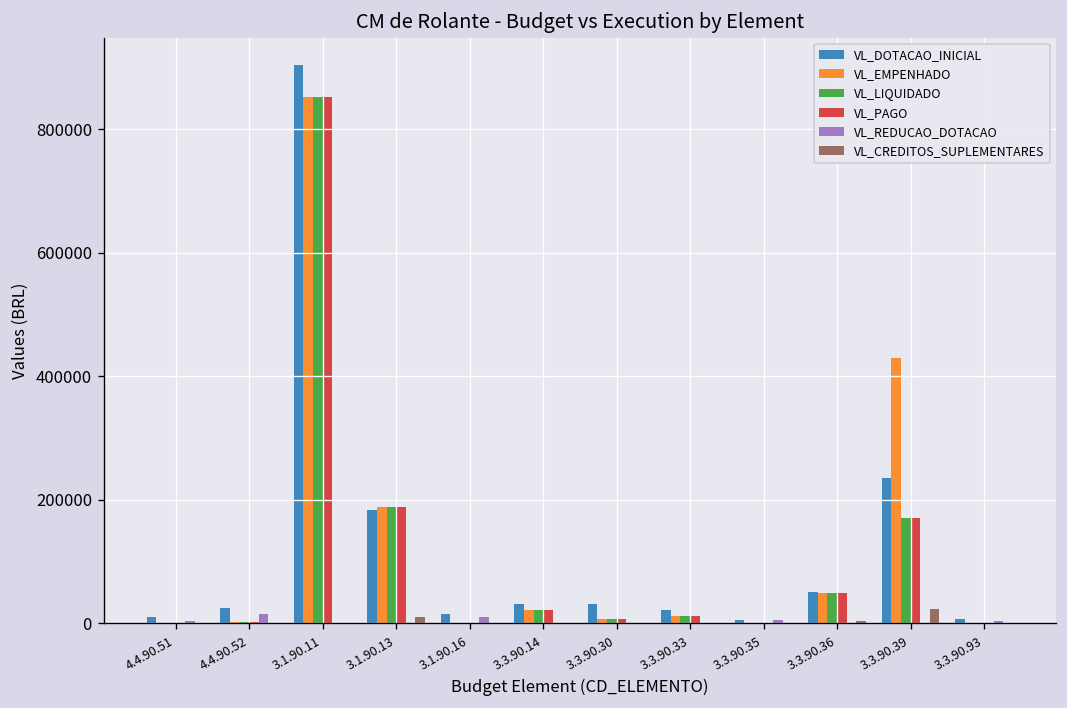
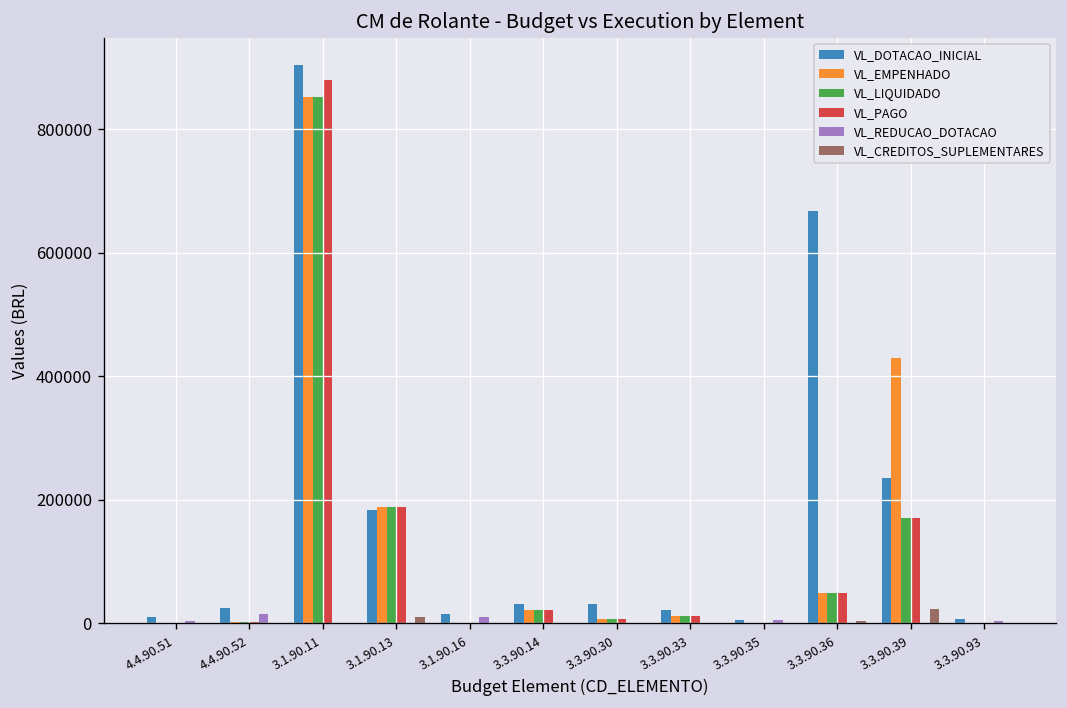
VL_PAGO, 3.1.90.11: 850000 -> 880000
VL_DOTACAO_INICIAL, 3.3.90.36: 50000 -> 670000
